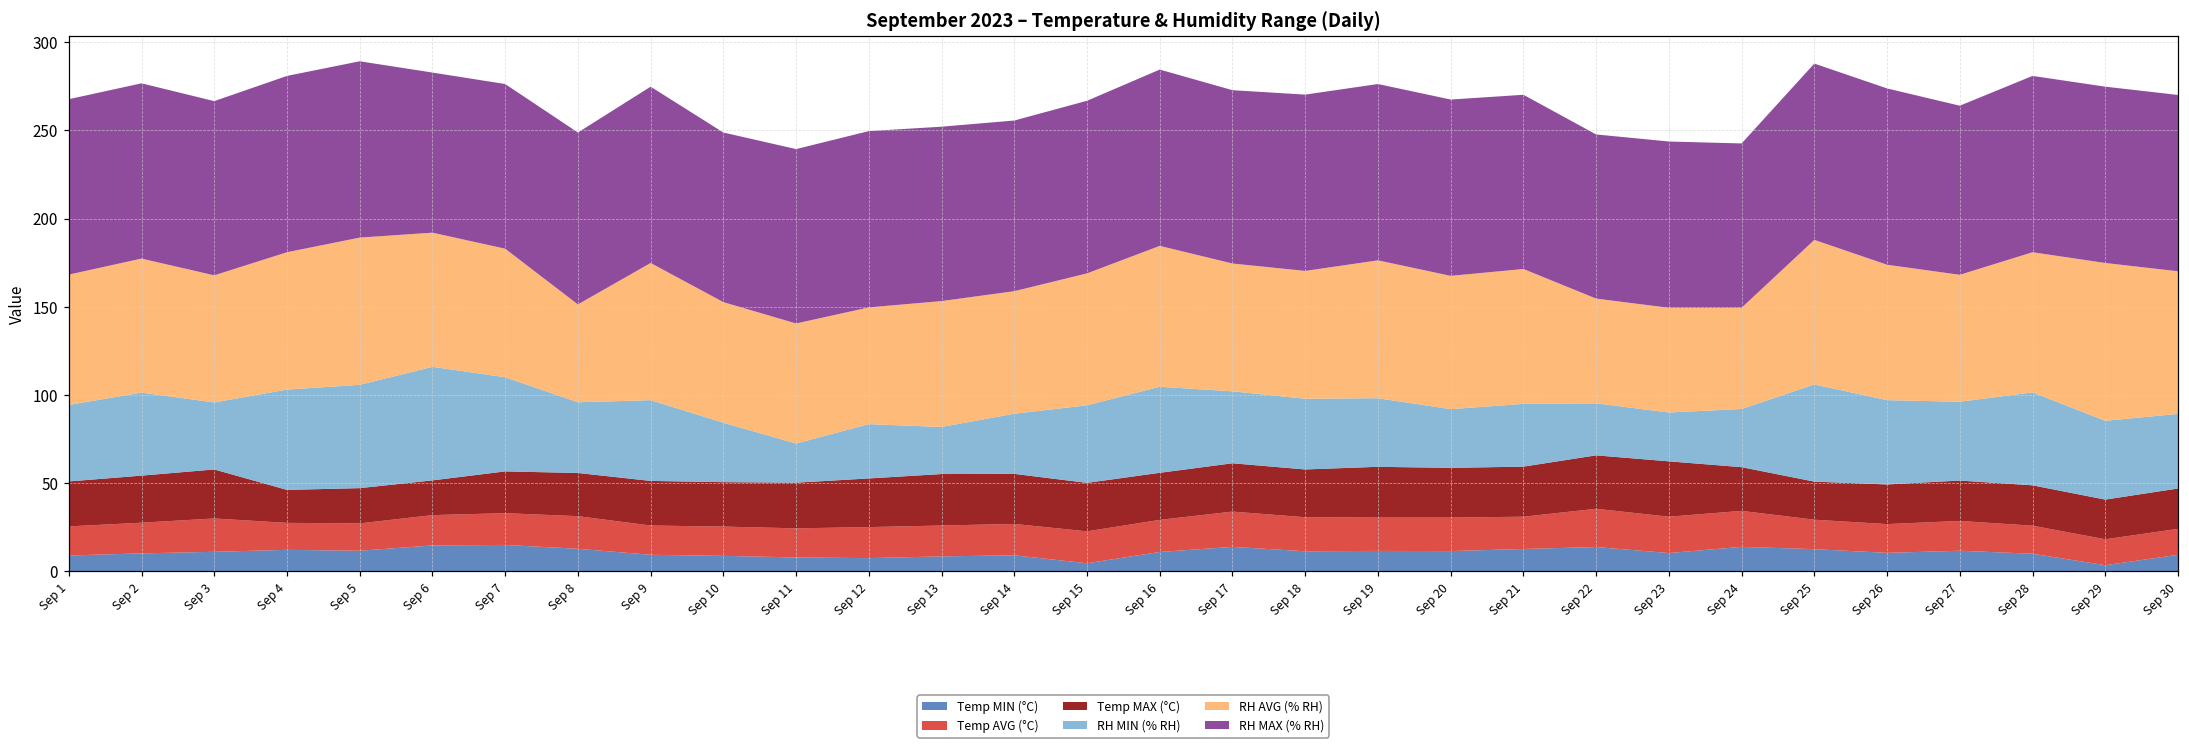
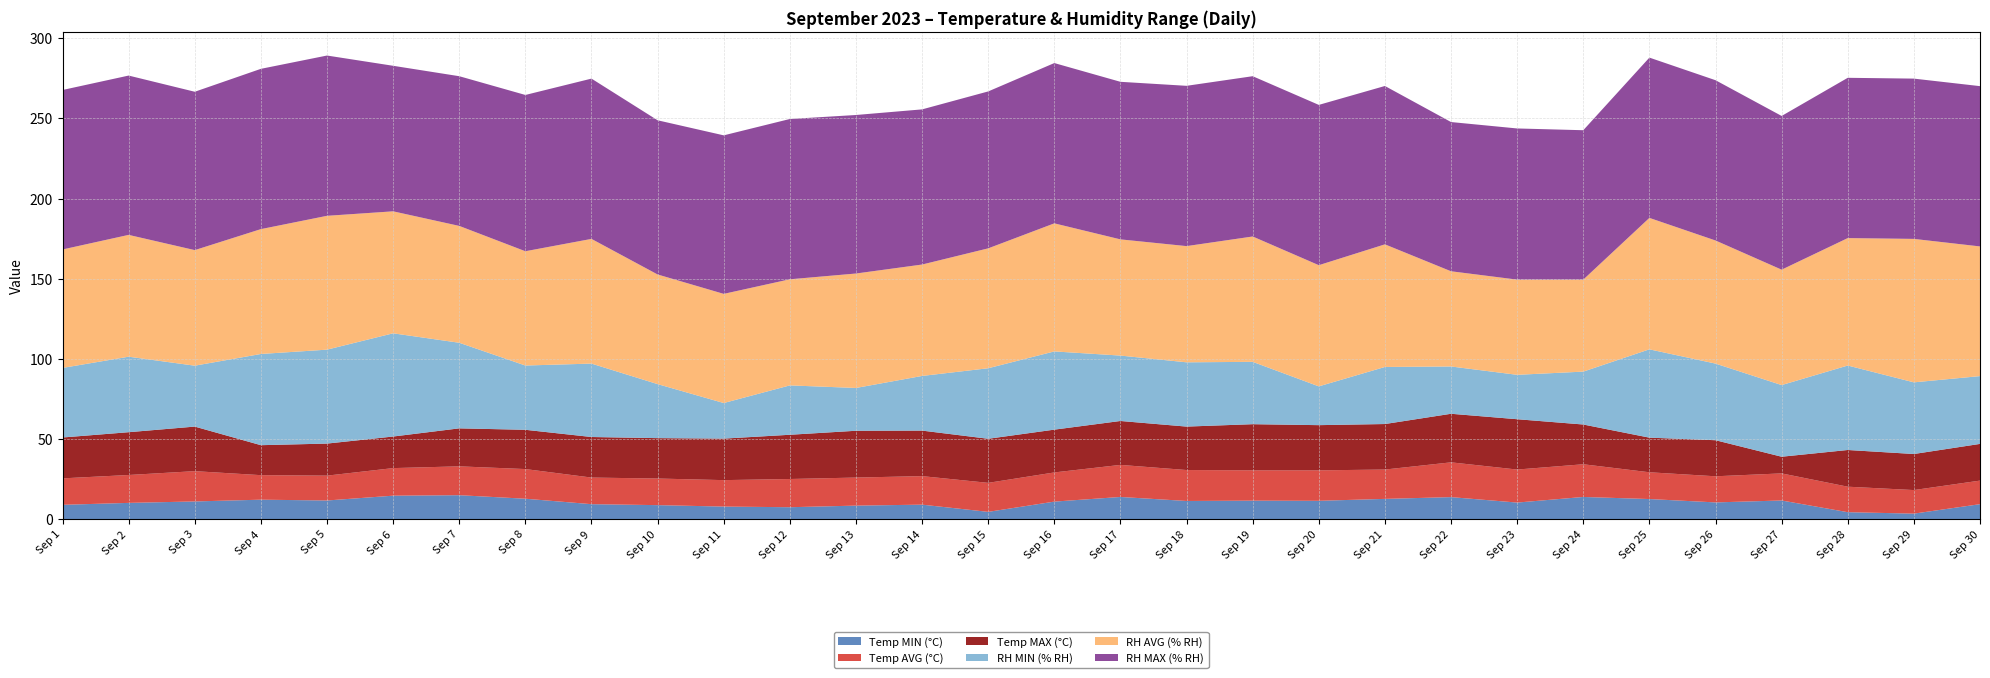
RH AVG (% RH), Sep 8: 56 -> 71
RH MIN (% RH), Sep 20: 33 -> 24
Temp MAX (°C), Sep 27: 23 -> 10
Temp MIN (°C), Sep 28: 10 -> 4
